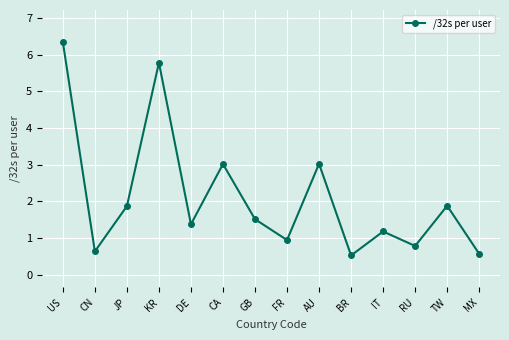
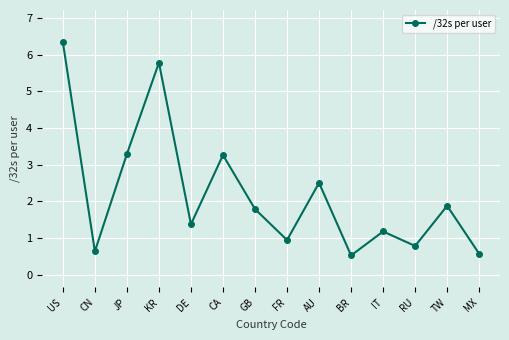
JP: 1.9 -> 3.3
CA: 3.0 -> 3.3
GB: 1.5 -> 1.8
AU: 3.0 -> 2.5
